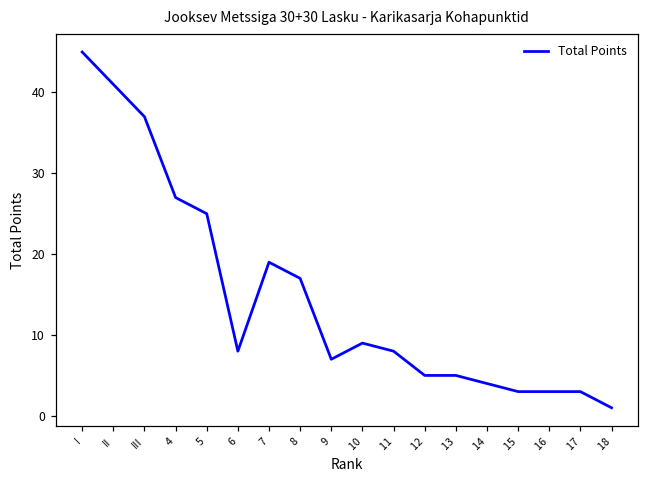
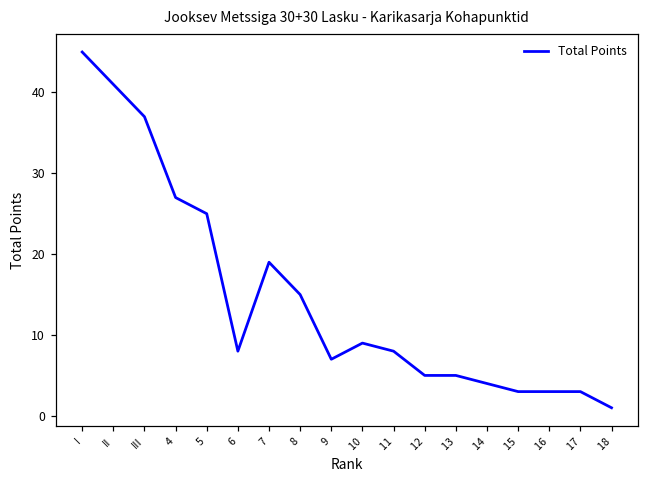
8: 17 -> 15
